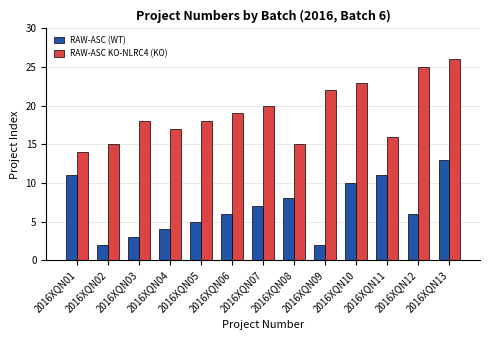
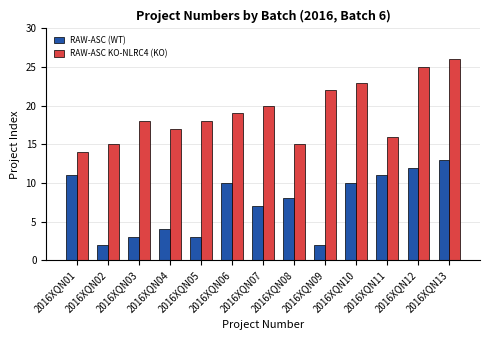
RAW-ASC (WT), 2016XQN05: 5 -> 3
RAW-ASC (WT), 2016XQN06: 6 -> 10
RAW-ASC (WT), 2016XQN12: 6 -> 12
